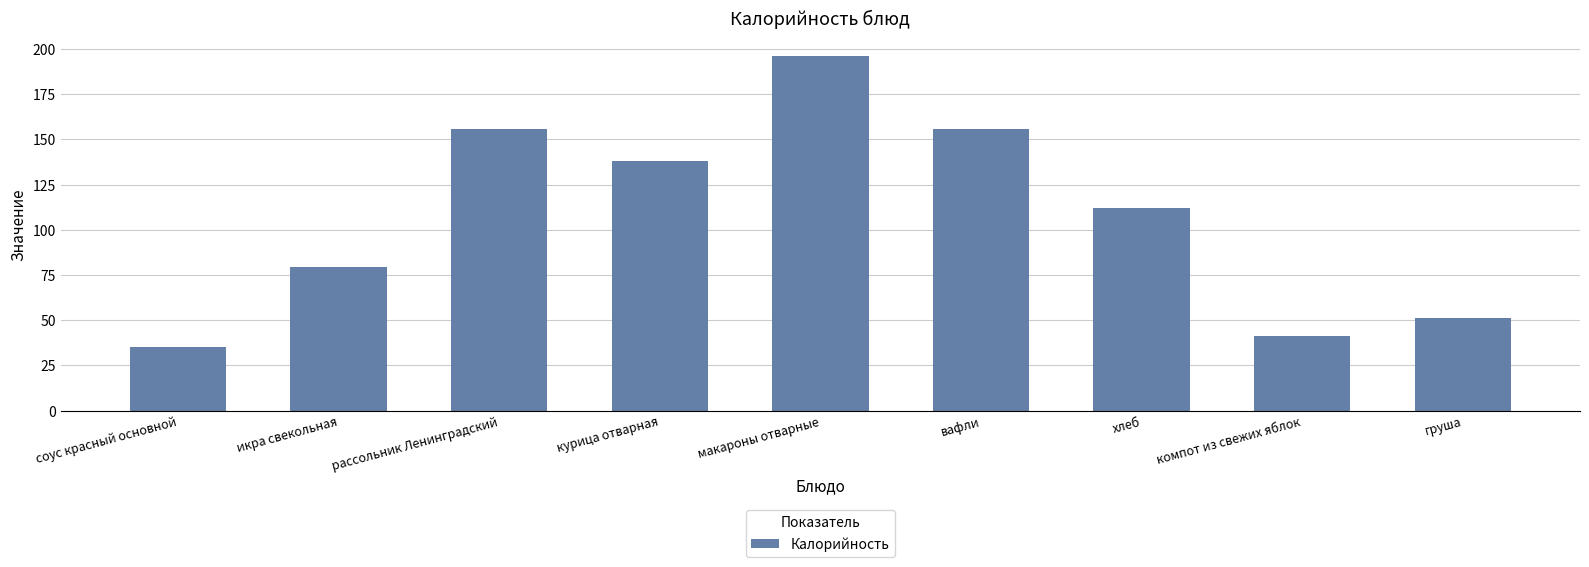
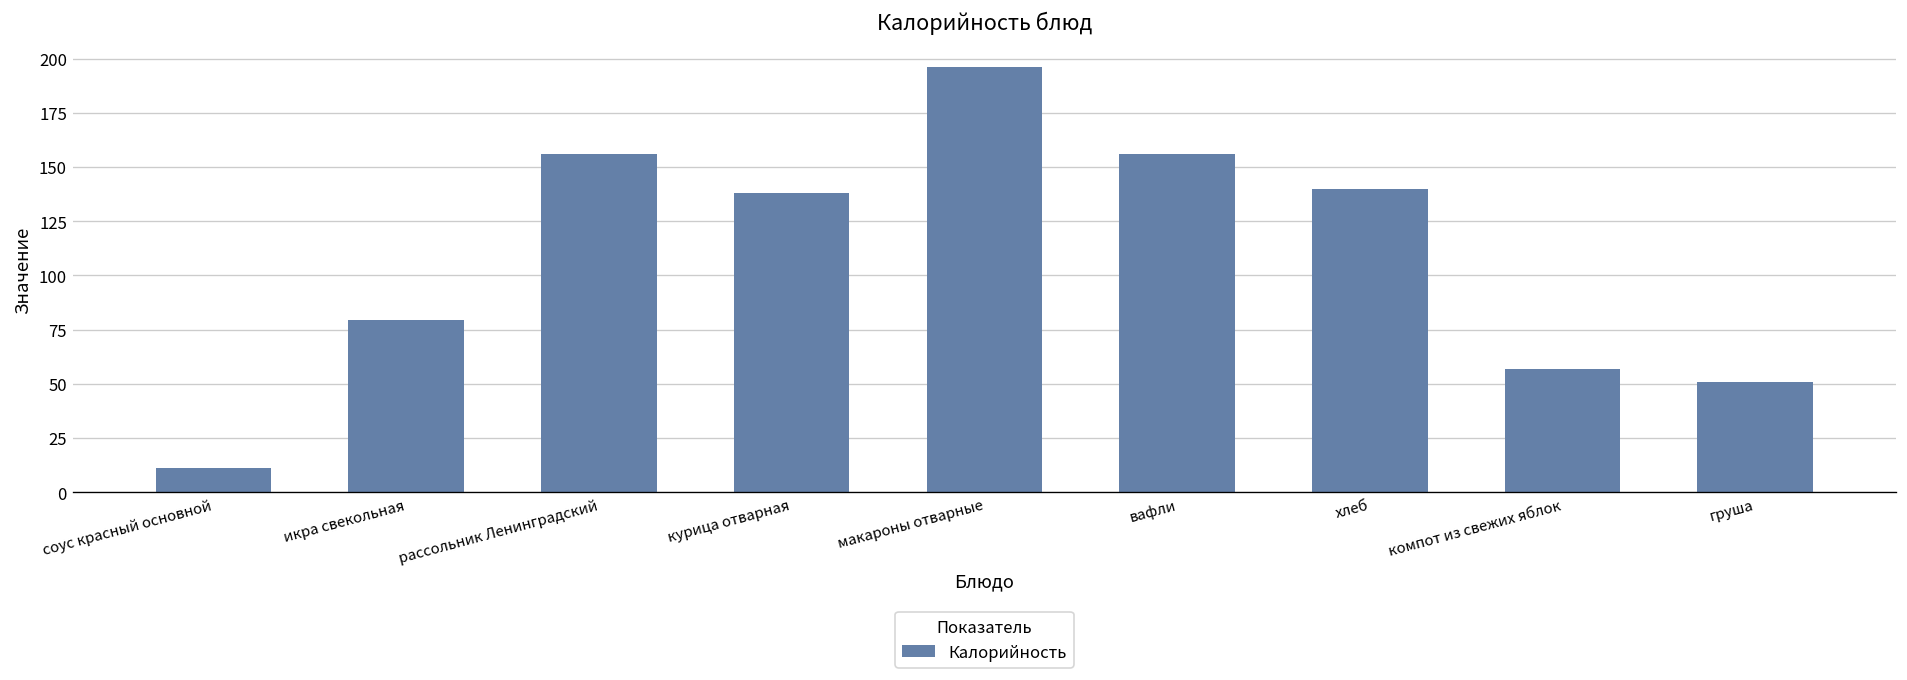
соус красный основной: 35 -> 11
хлеб: 112 -> 140
компот из свежих яблок: 41 -> 57
